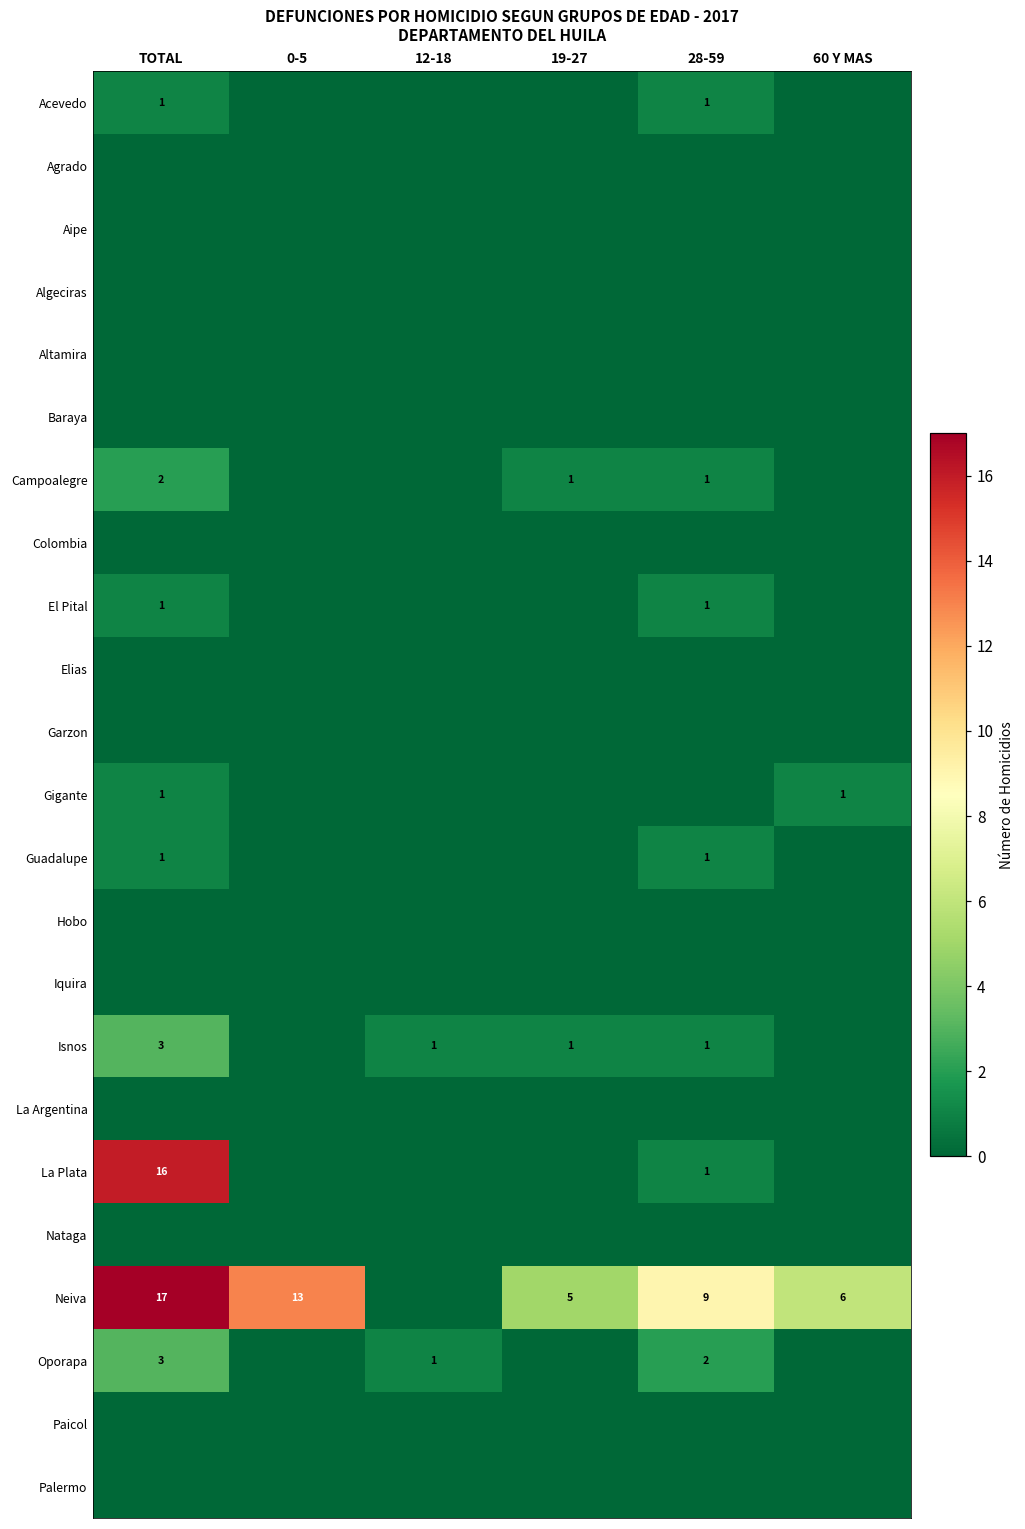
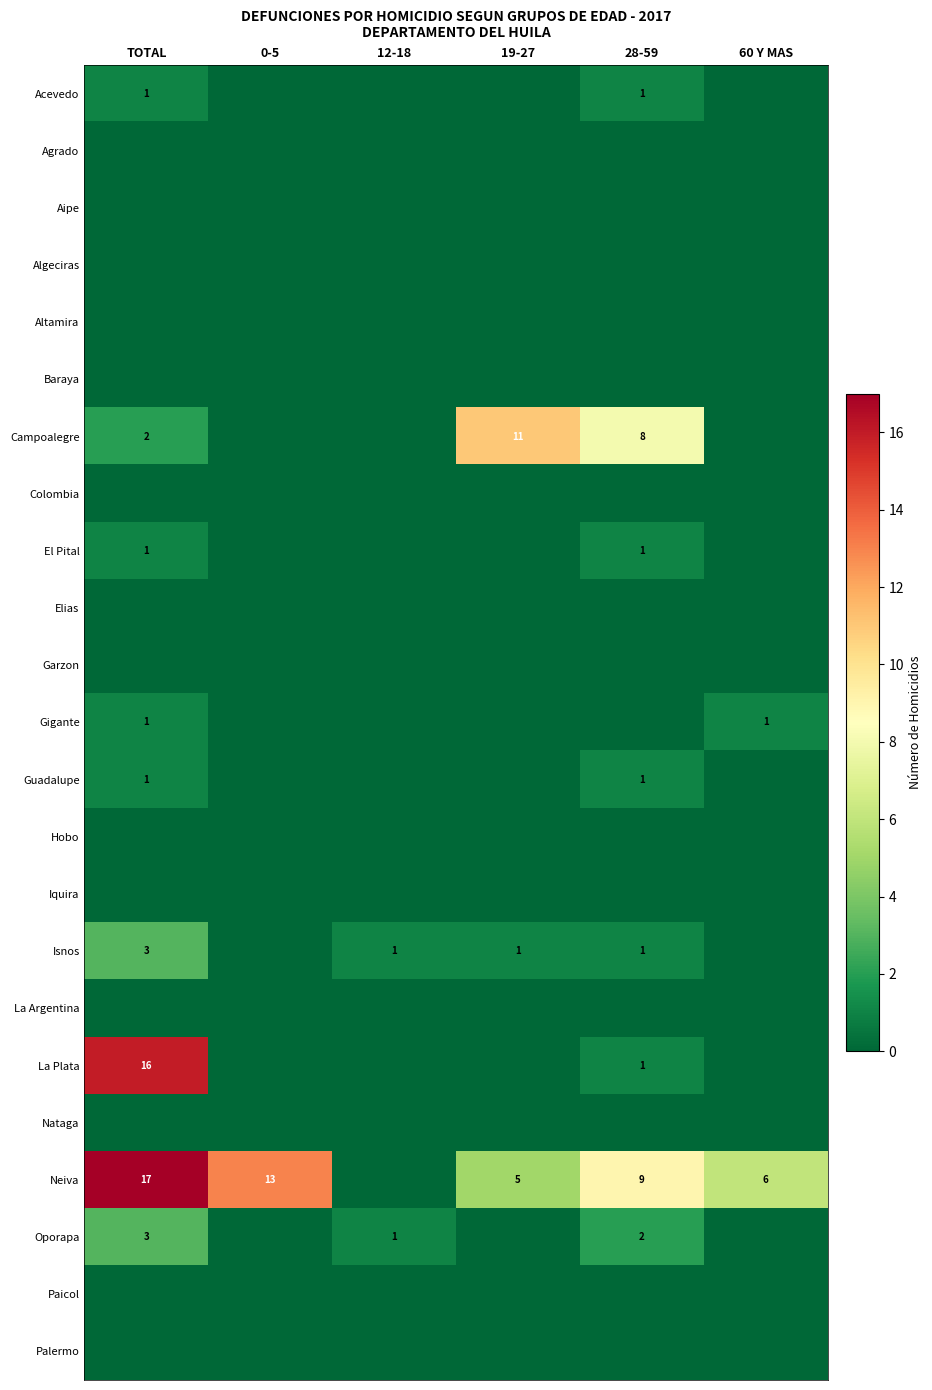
Campoalegre, 19-27: 1 -> 11
Campoalegre, 28-59: 1 -> 8
